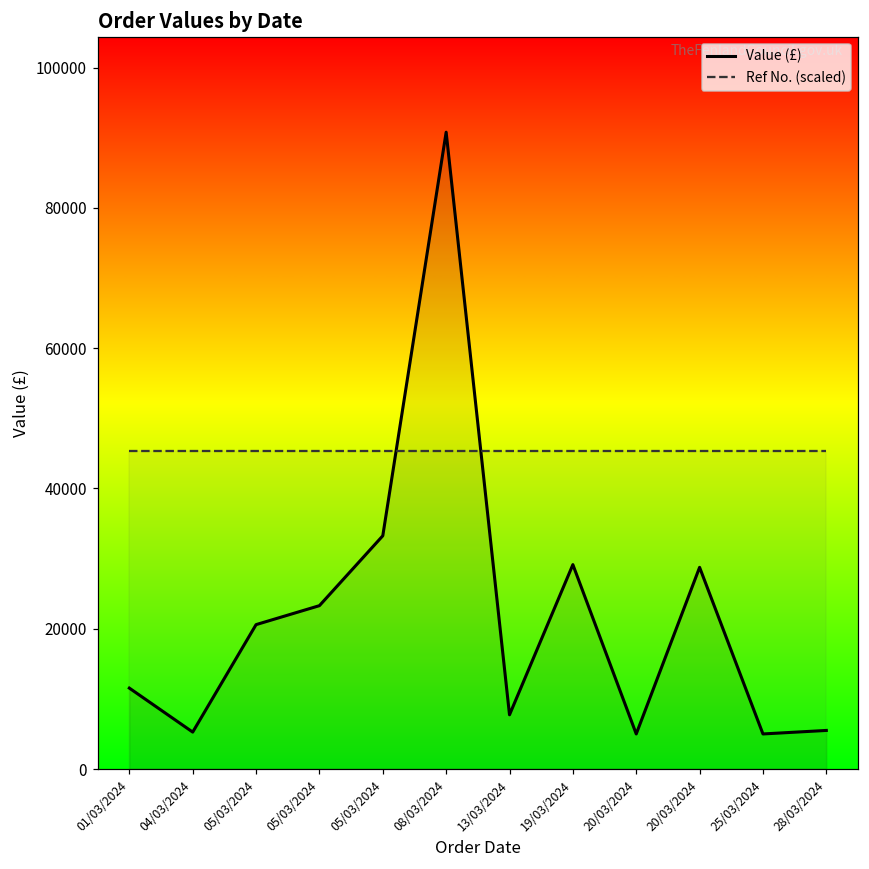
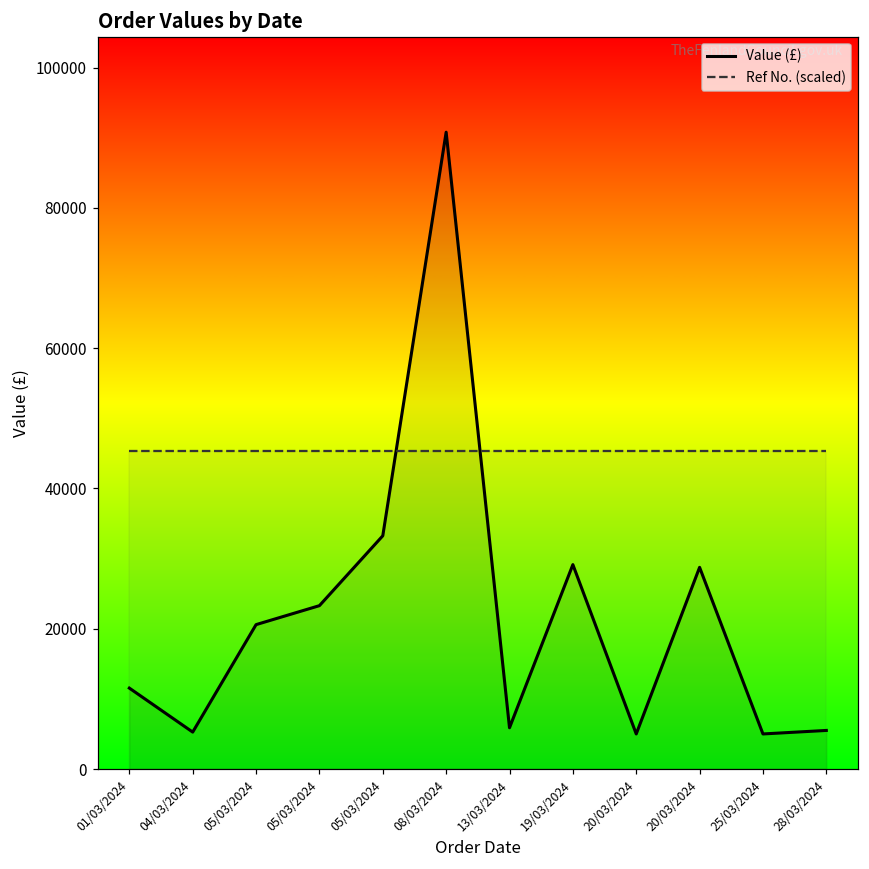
Value (£), 13/03/2024: 8000 -> 6000
